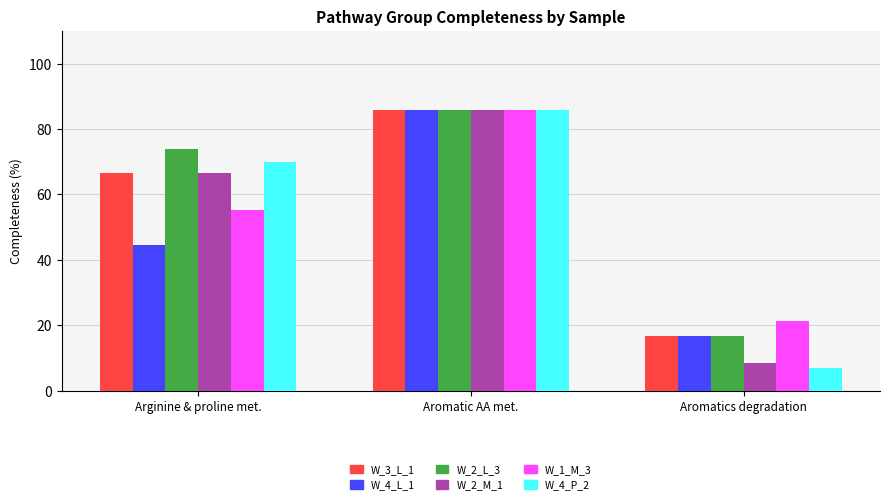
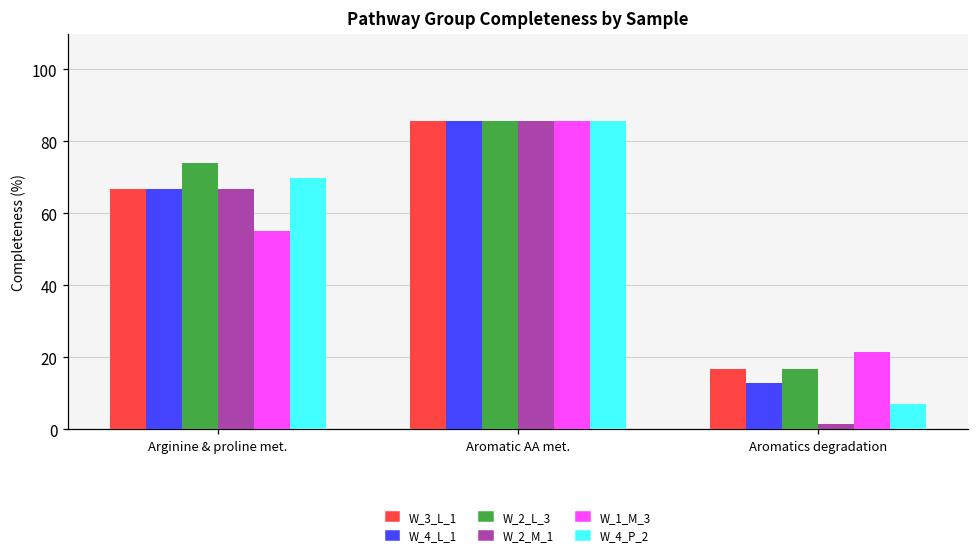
W_4_L_1, Arginine & proline met.: 44 -> 67
W_4_L_1, Aromatics degradation: 17 -> 13
W_2_M_1, Aromatics degradation: 8 -> 1
